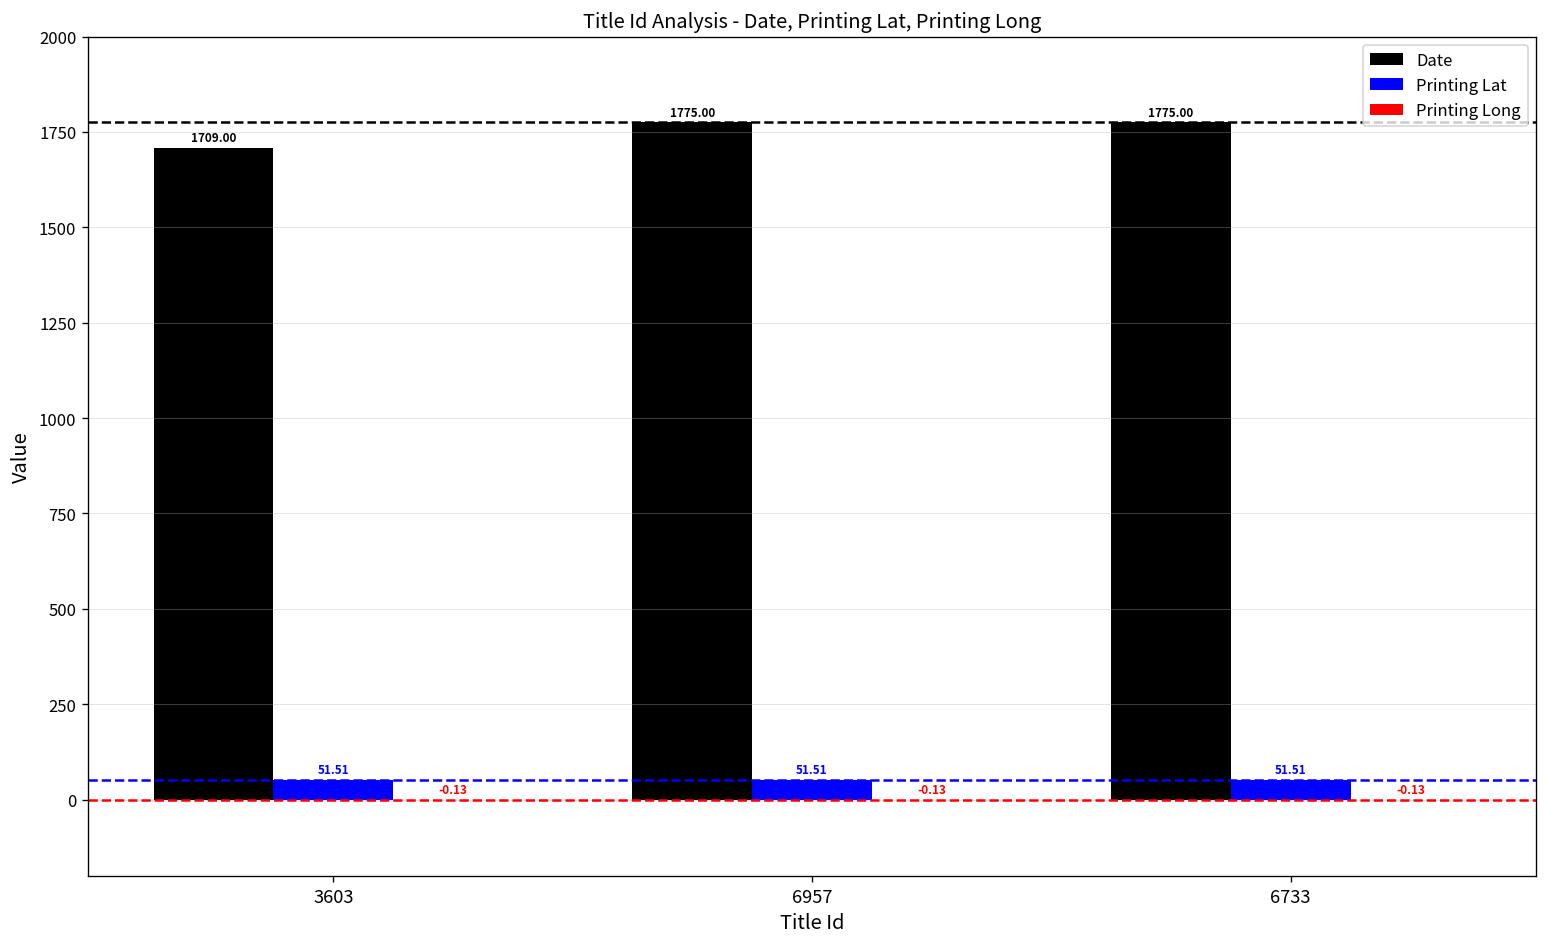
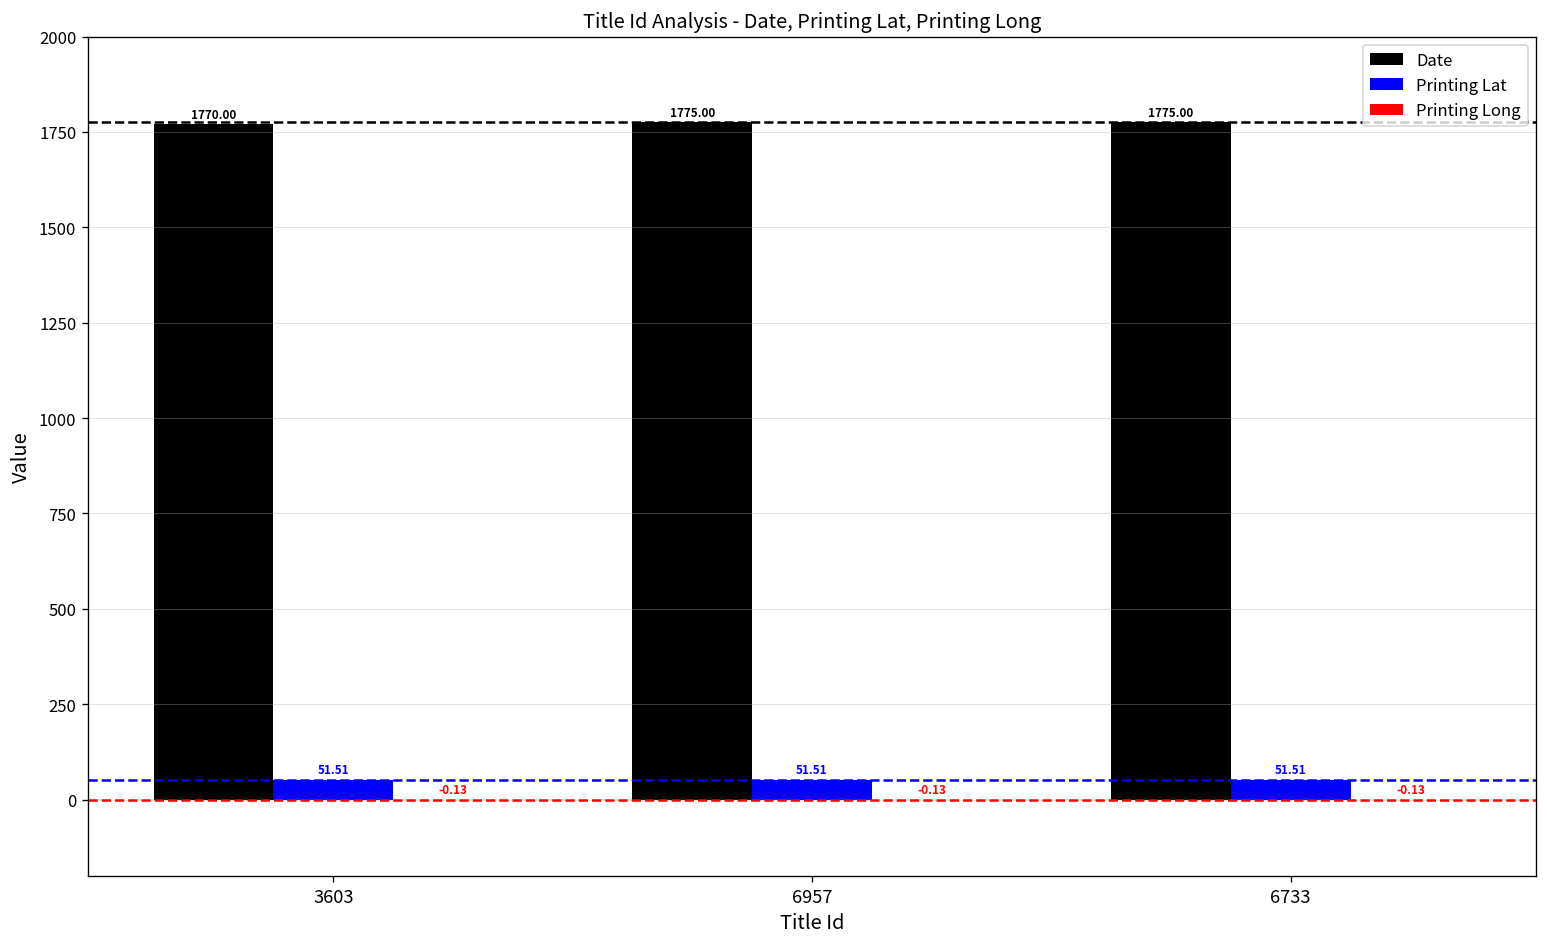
Date, 3603: 1709.00 -> 1770.00
